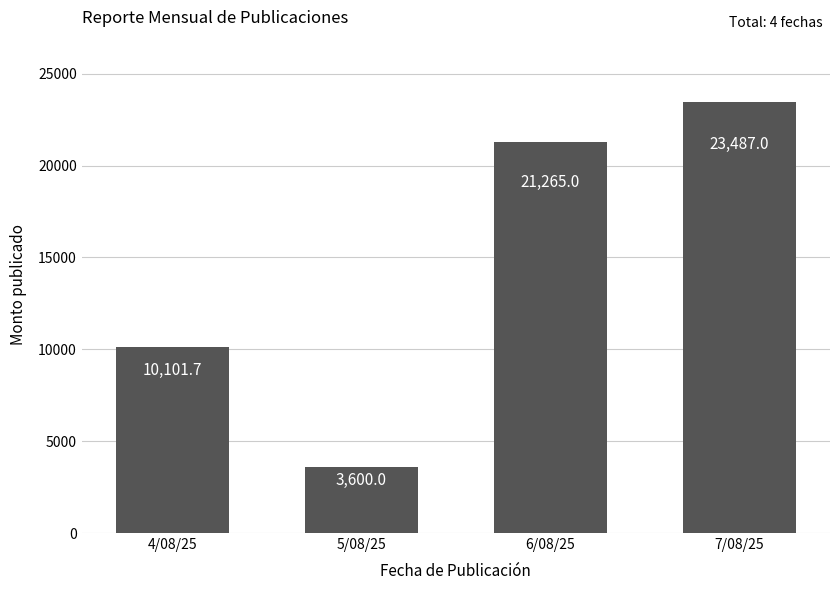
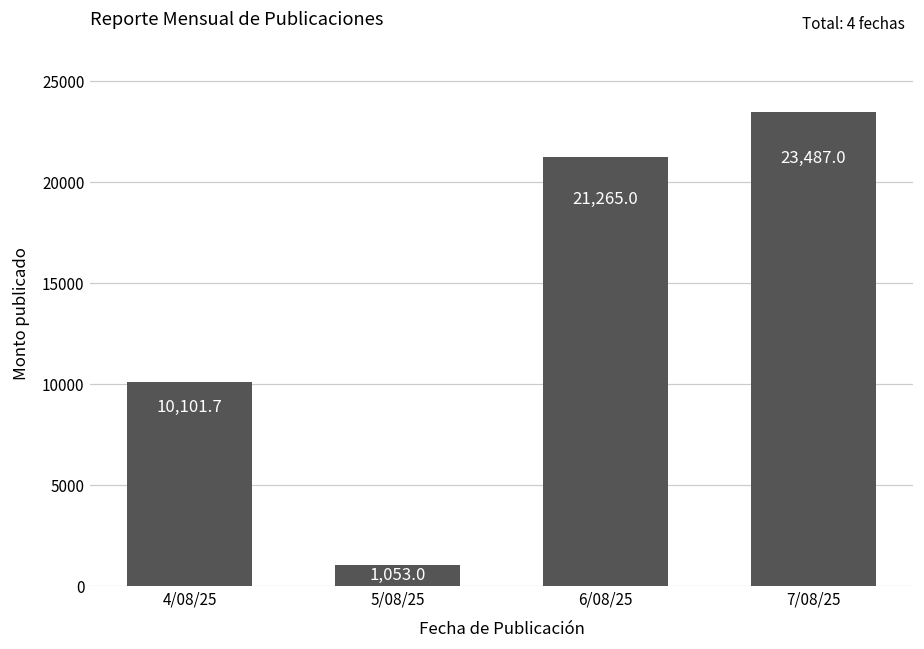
5/08/25: 3,600.0 -> 1,053.0
